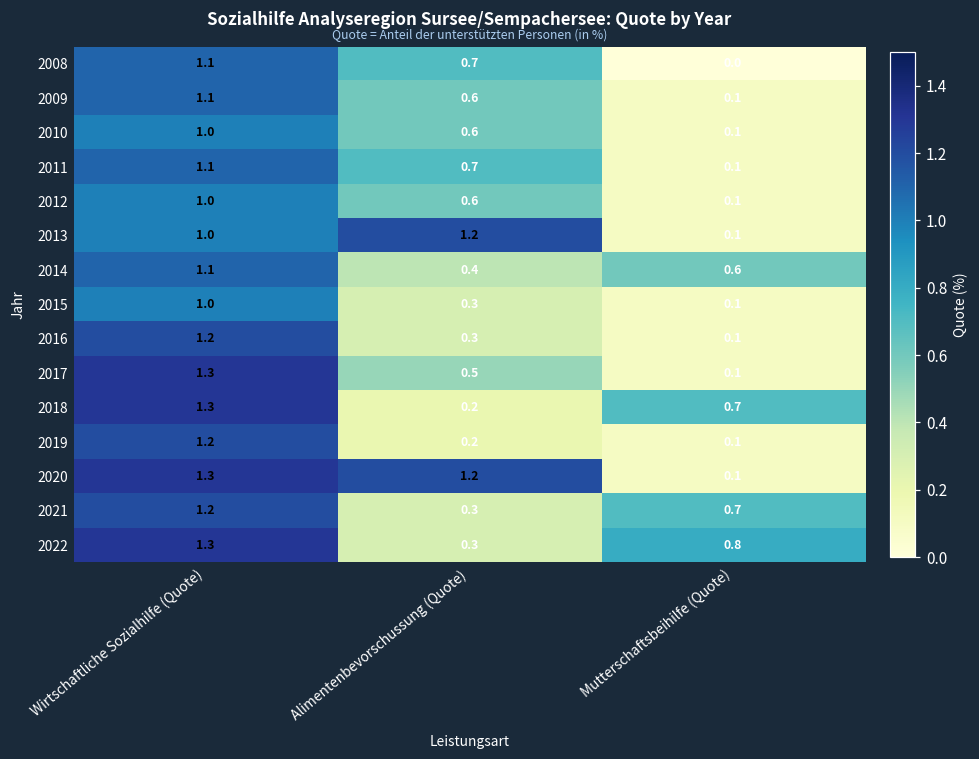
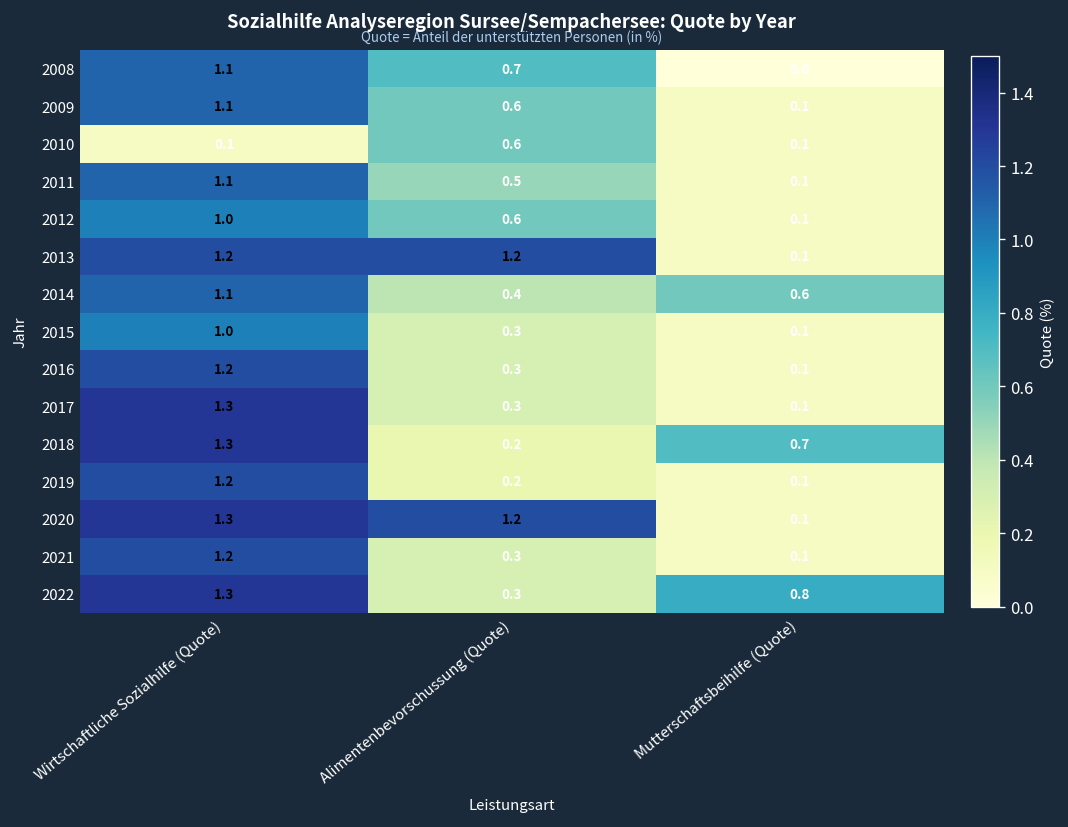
2010, Wirtschaftliche Sozialhilfe (Quote): 1.0 -> 0.1
2011, Alimentenbevorschussung (Quote): 0.7 -> 0.5
2013, Wirtschaftliche Sozialhilfe (Quote): 1.0 -> 1.2
2017, Alimentenbevorschussung (Quote): 0.5 -> 0.3
2021, Mutterschaftsbeihilfe (Quote): 0.7 -> 0.1
